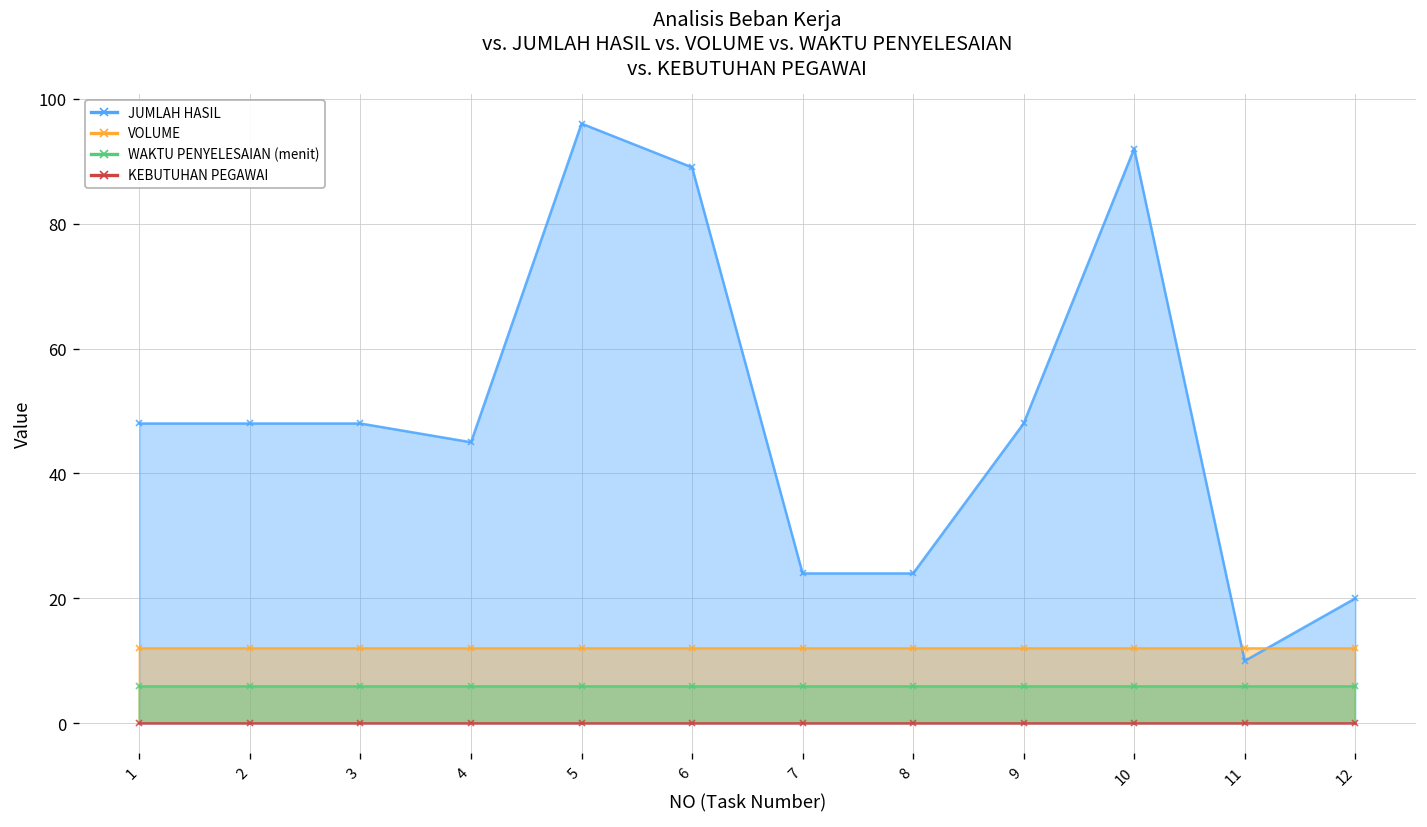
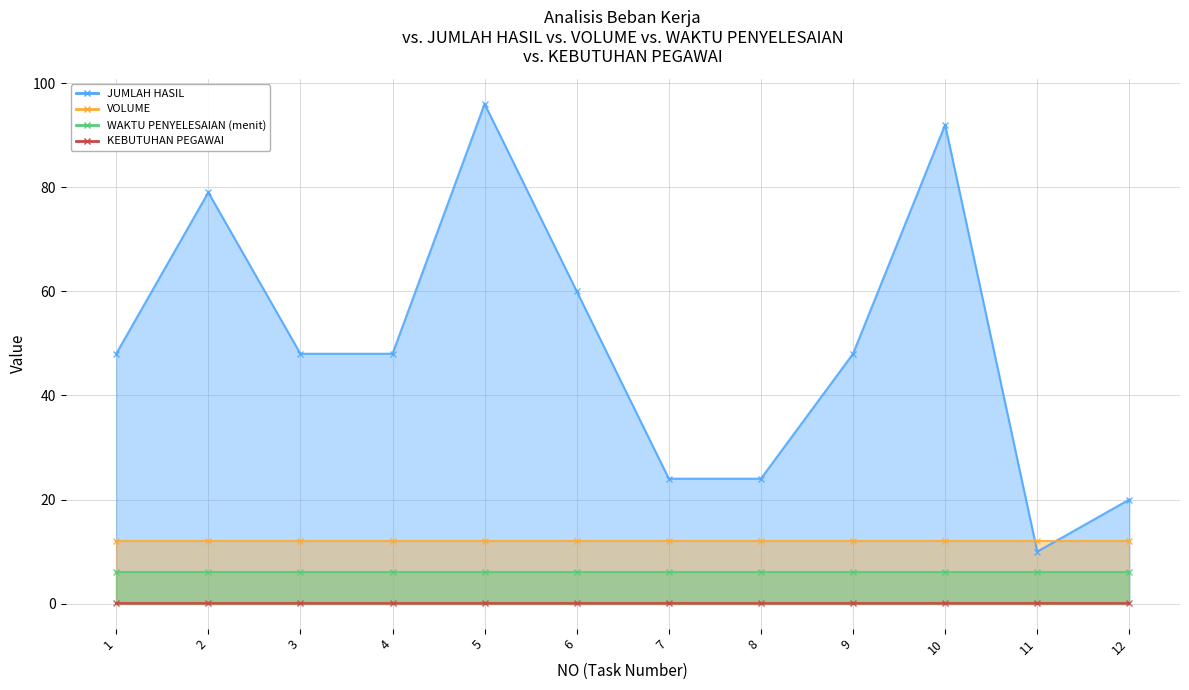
JUMLAH HASIL, 2: 48 -> 79
JUMLAH HASIL, 4: 45 -> 48
JUMLAH HASIL, 6: 89 -> 60
